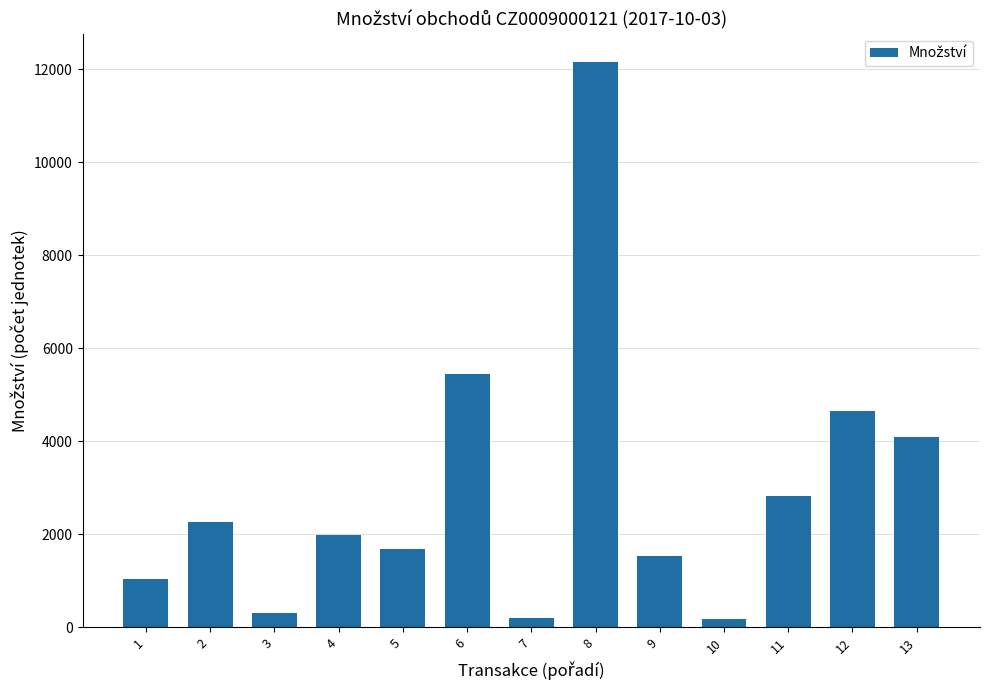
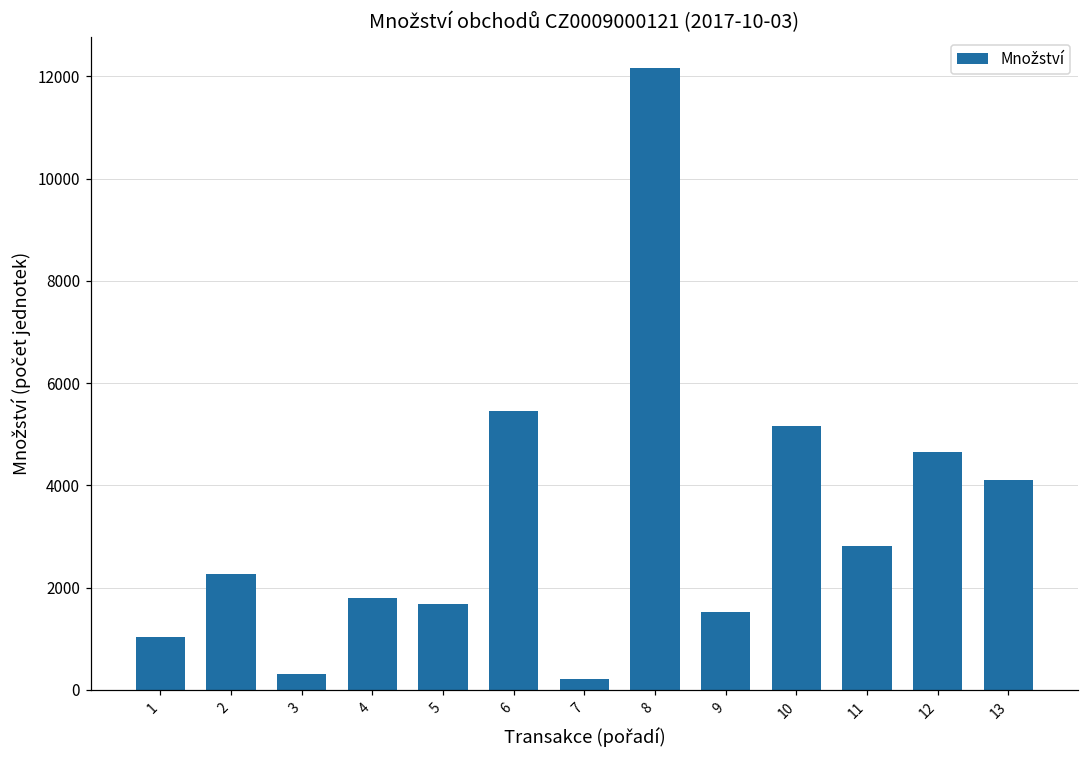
4: 2000 -> 1800
10: 200 -> 5200
